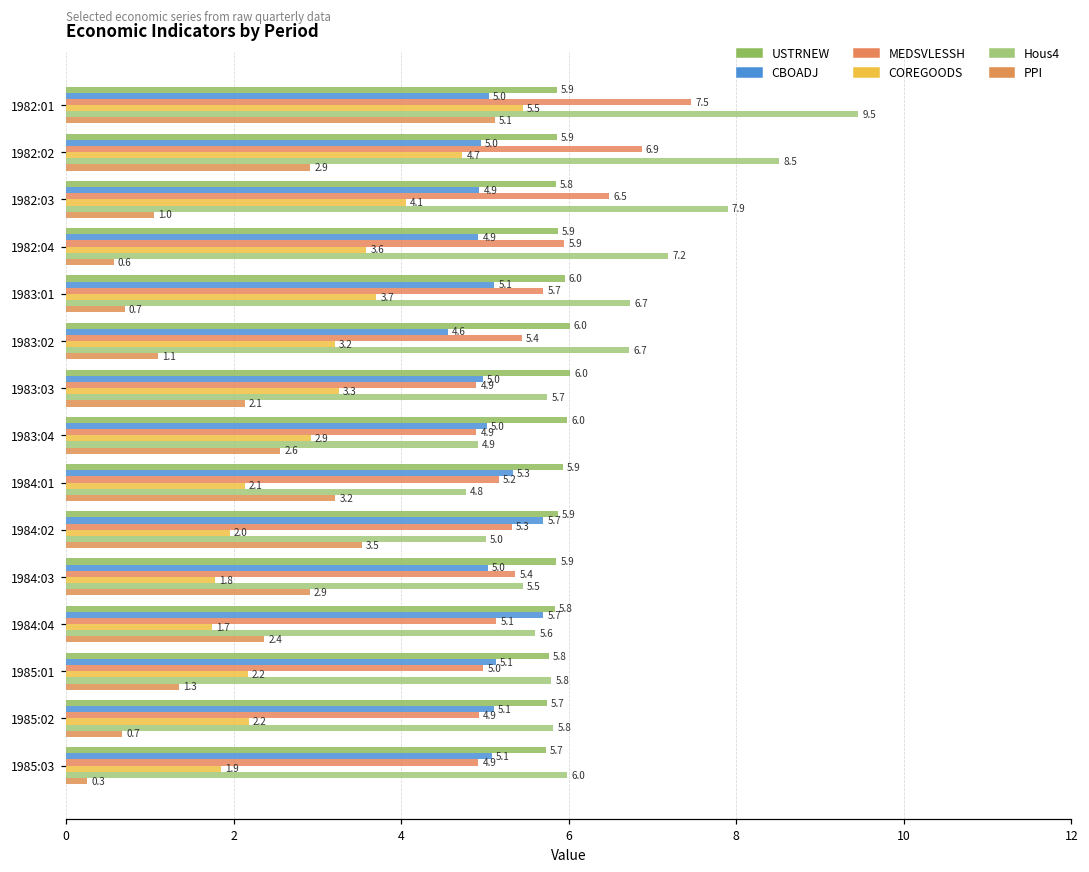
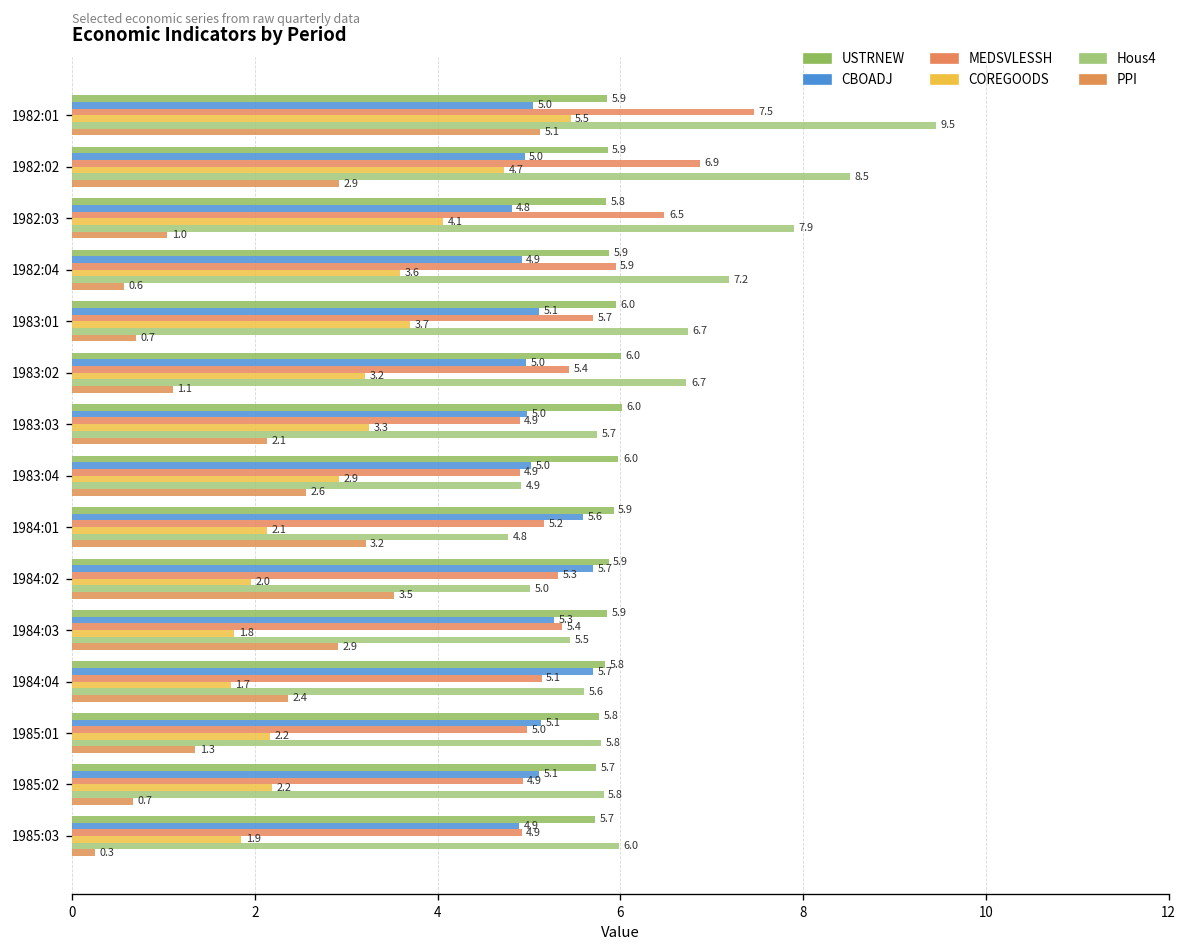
CBOADJ, 1982:03: 4.9 -> 4.8
CBOADJ, 1983:02: 4.6 -> 5.0
CBOADJ, 1984:01: 5.3 -> 5.6
CBOADJ, 1984:03: 5.0 -> 5.3
CBOADJ, 1985:03: 5.1 -> 4.9
